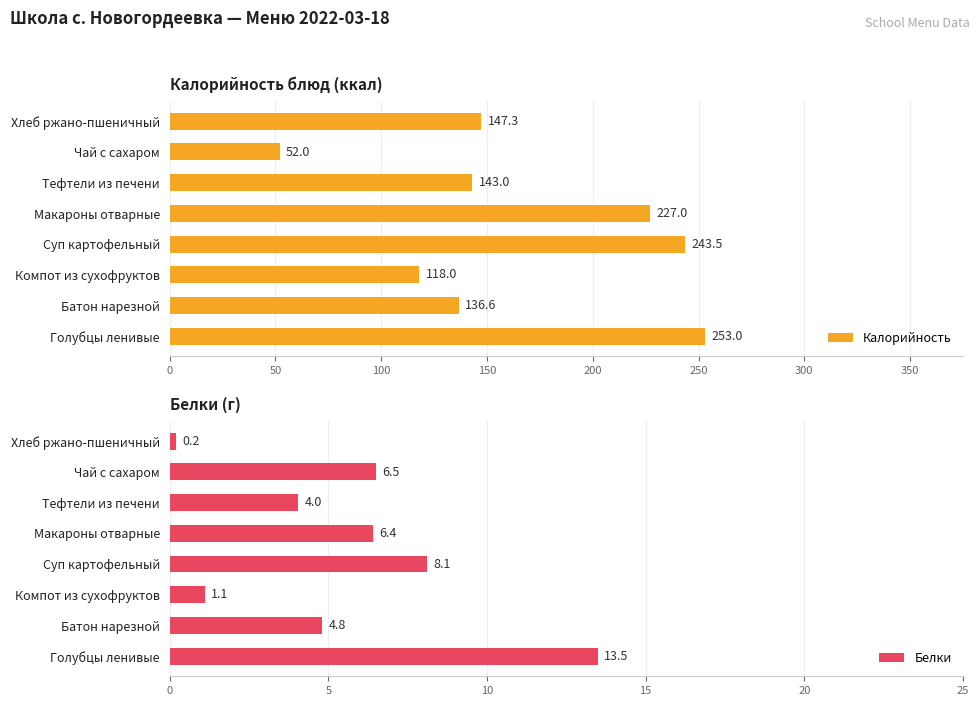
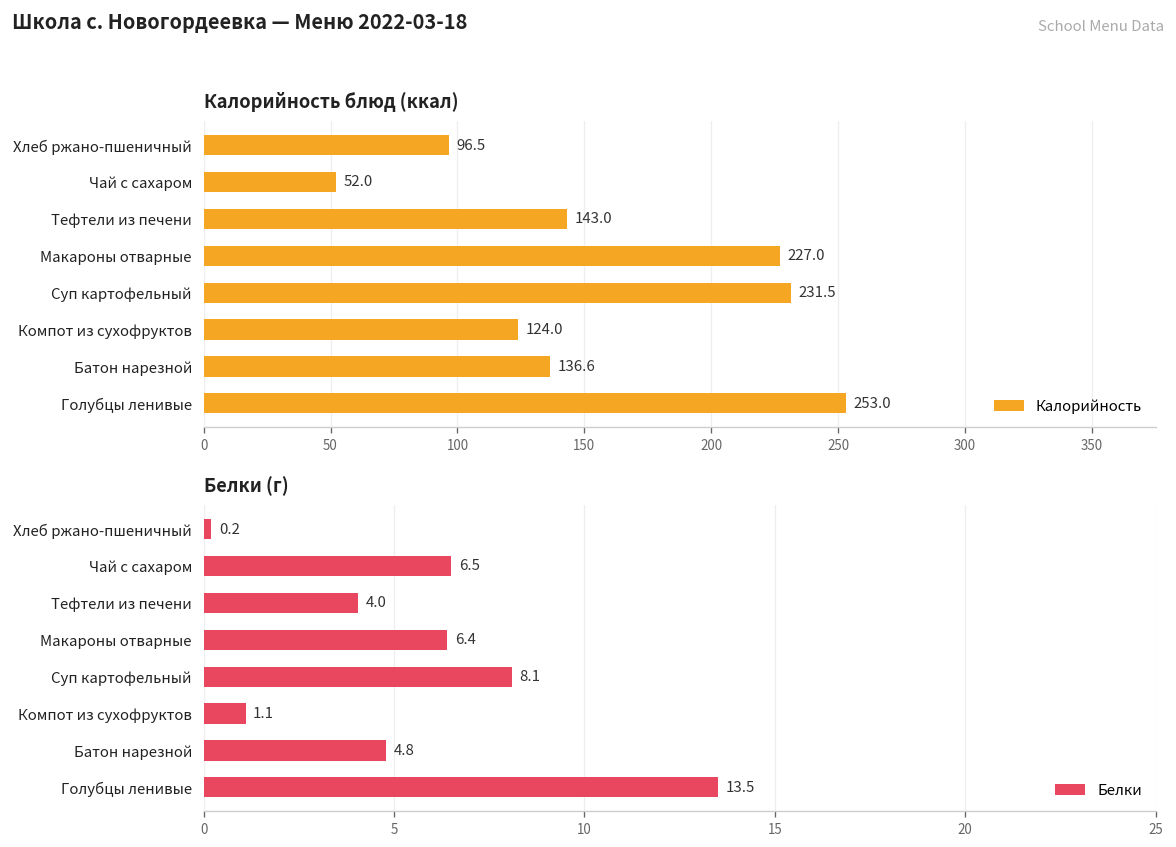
Калорийность блюд (ккал), Хлеб ржано-пшеничный: 147.3 -> 96.5
Калорийность блюд (ккал), Суп картофельный: 243.5 -> 231.5
Калорийность блюд (ккал), Компот из сухофруктов: 118.0 -> 124.0
